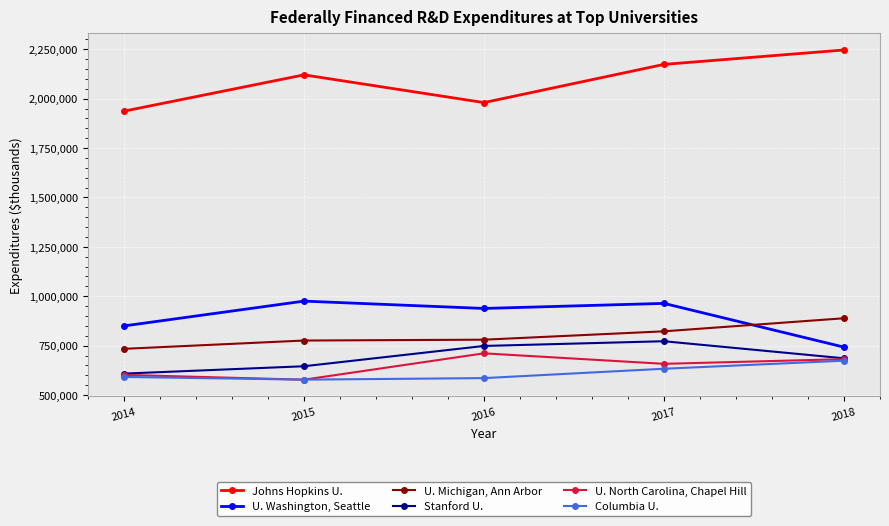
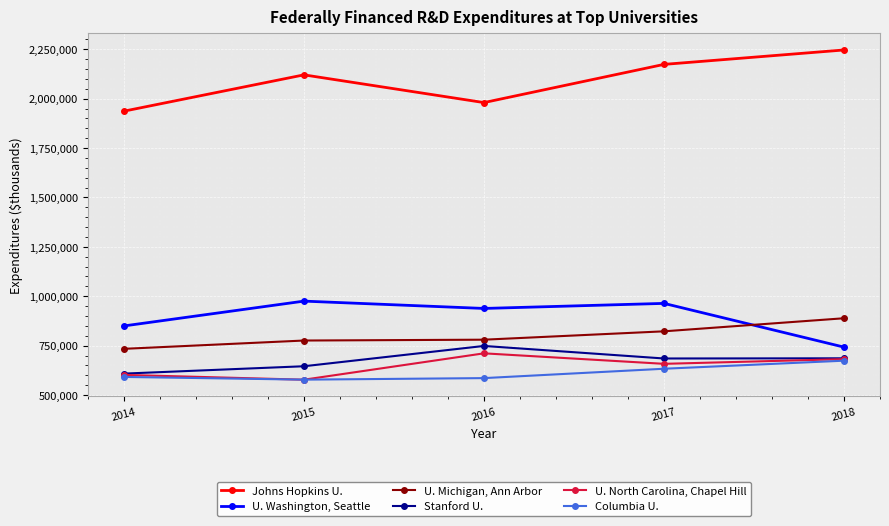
Stanford U., 2017: 770,000 -> 680,000
